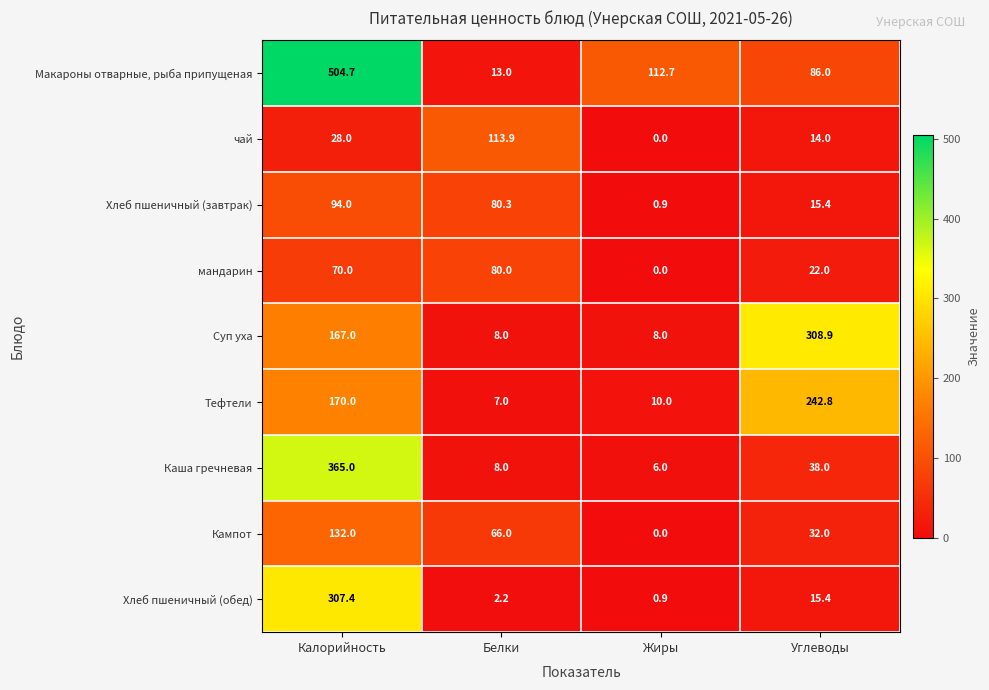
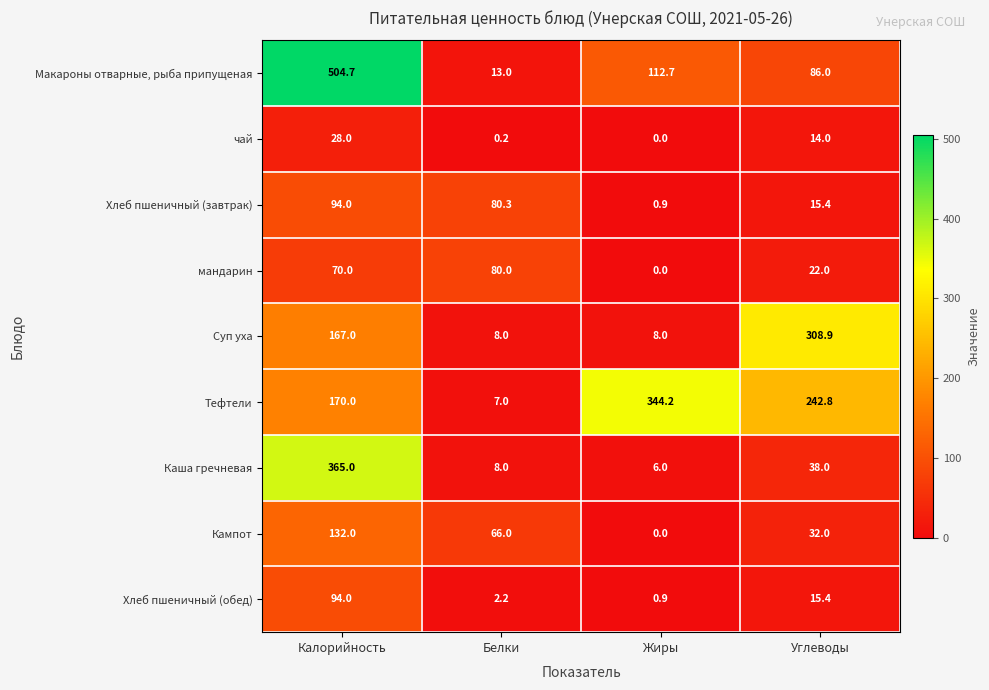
чай, Белки: 113.9 -> 0.2
Тефтели, Жиры: 10.0 -> 344.2
Хлеб пшеничный (обед), Калорийность: 307.4 -> 94.0
